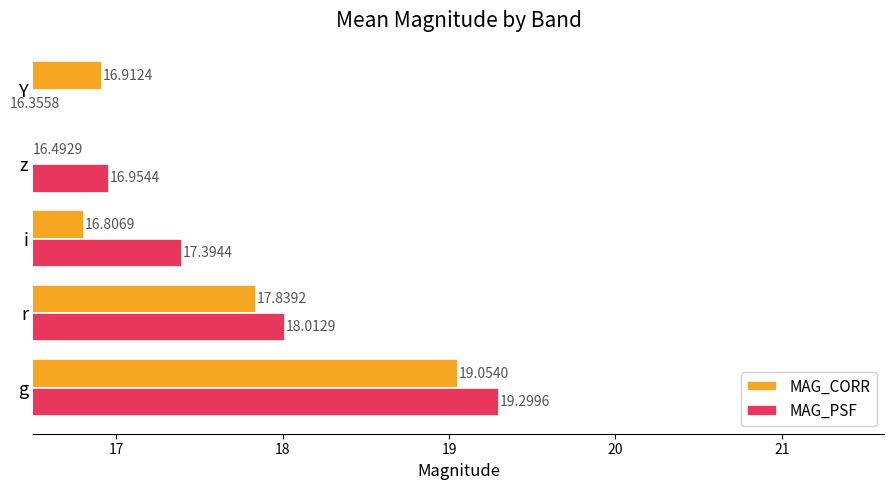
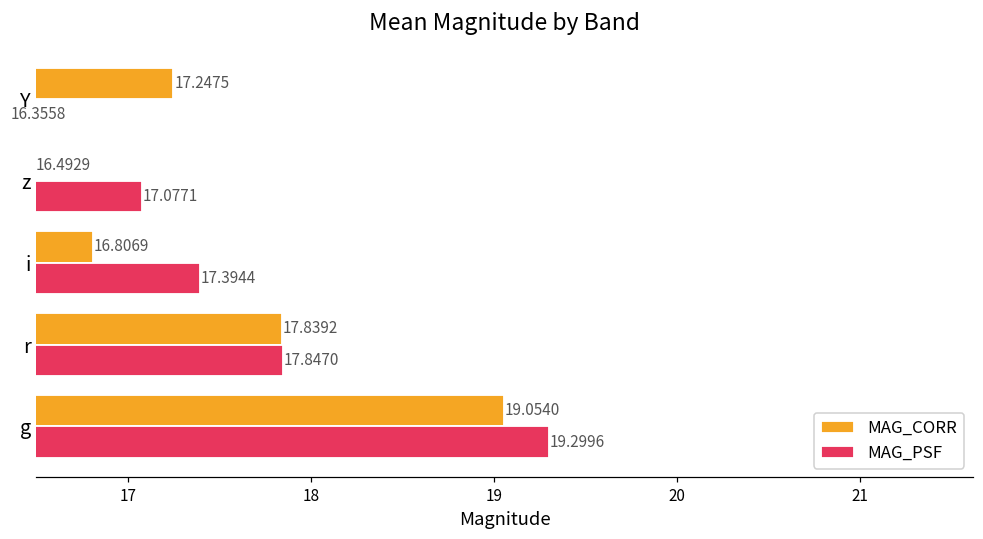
MAG_CORR, Y: 16.9124 -> 17.2475
MAG_PSF, z: 16.9544 -> 17.0771
MAG_PSF, r: 18.0129 -> 17.8470
